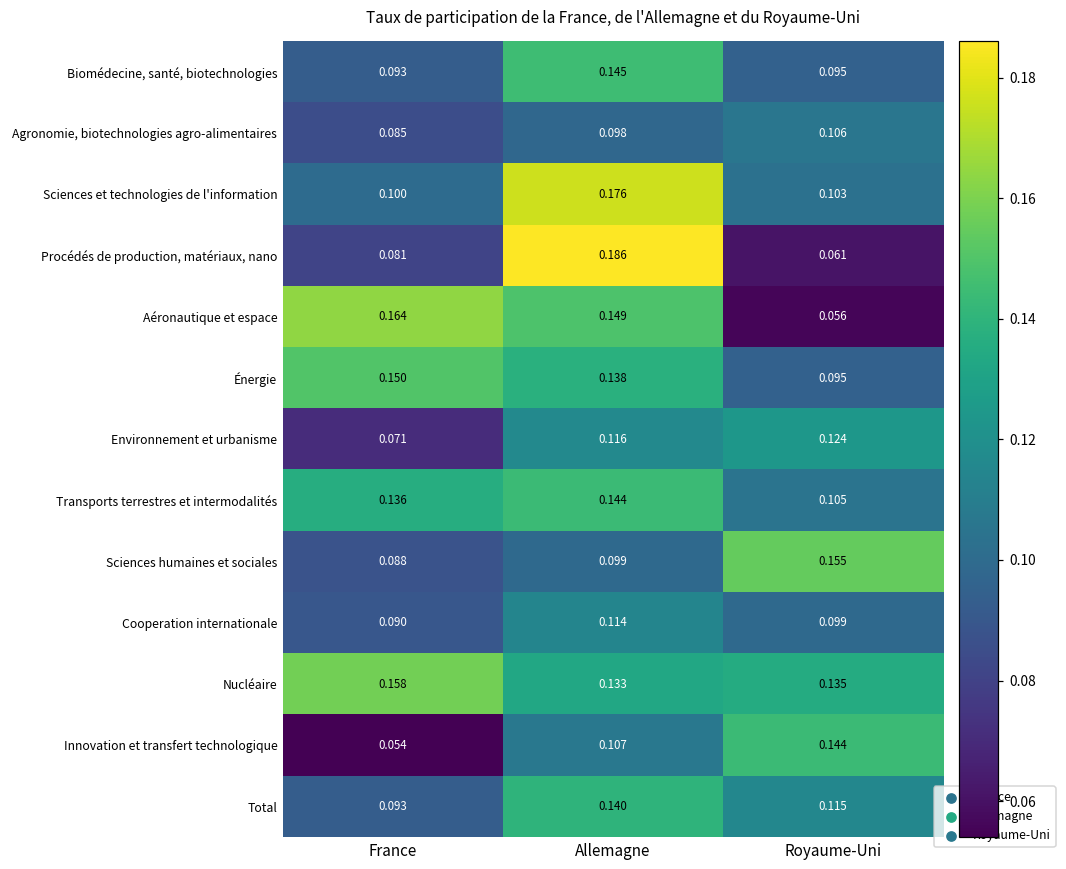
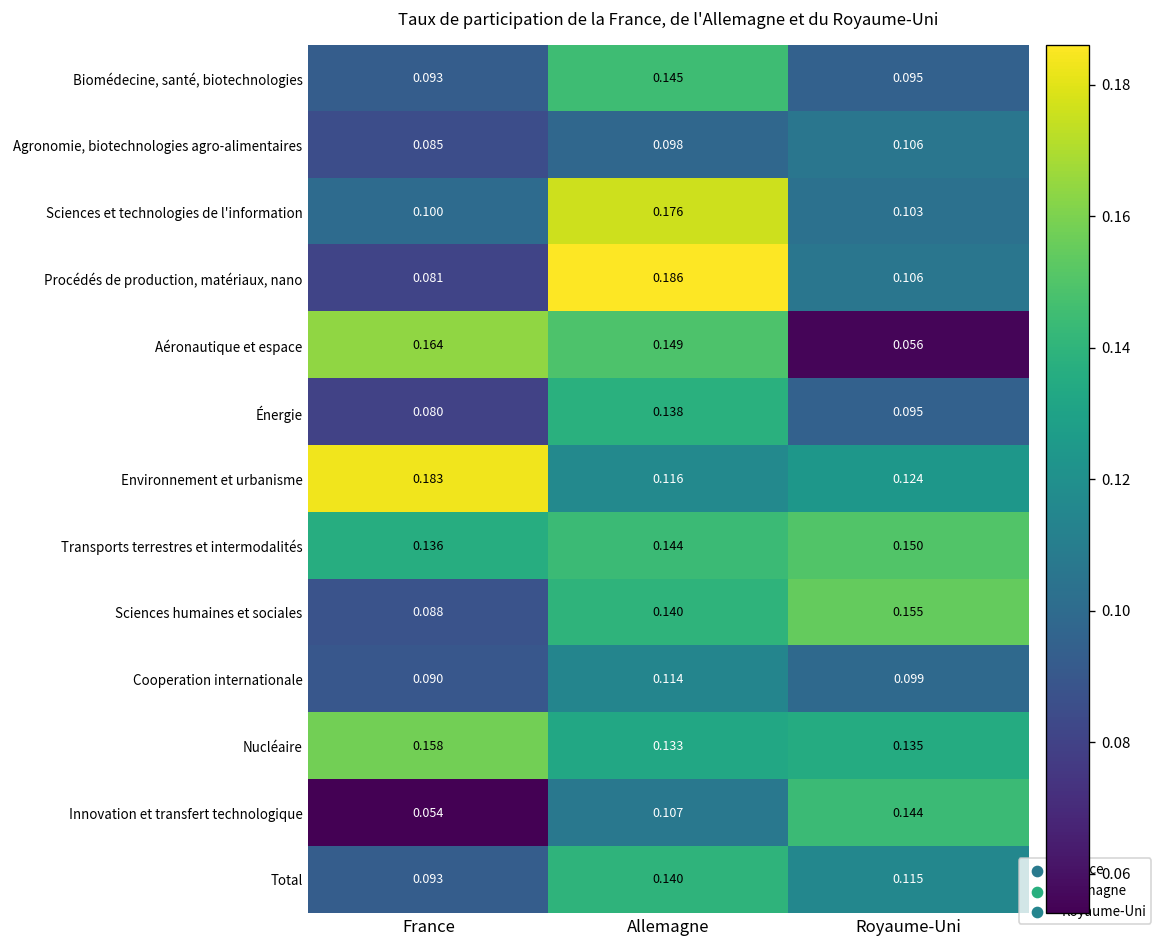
Procédés de production, matériaux, nano, Royaume-Uni: 0.061 -> 0.106
Énergie, France: 0.150 -> 0.080
Environnement et urbanisme, France: 0.071 -> 0.183
Transports terrestres et intermodalités, Royaume-Uni: 0.105 -> 0.150
Sciences humaines et sociales, Allemagne: 0.099 -> 0.140
